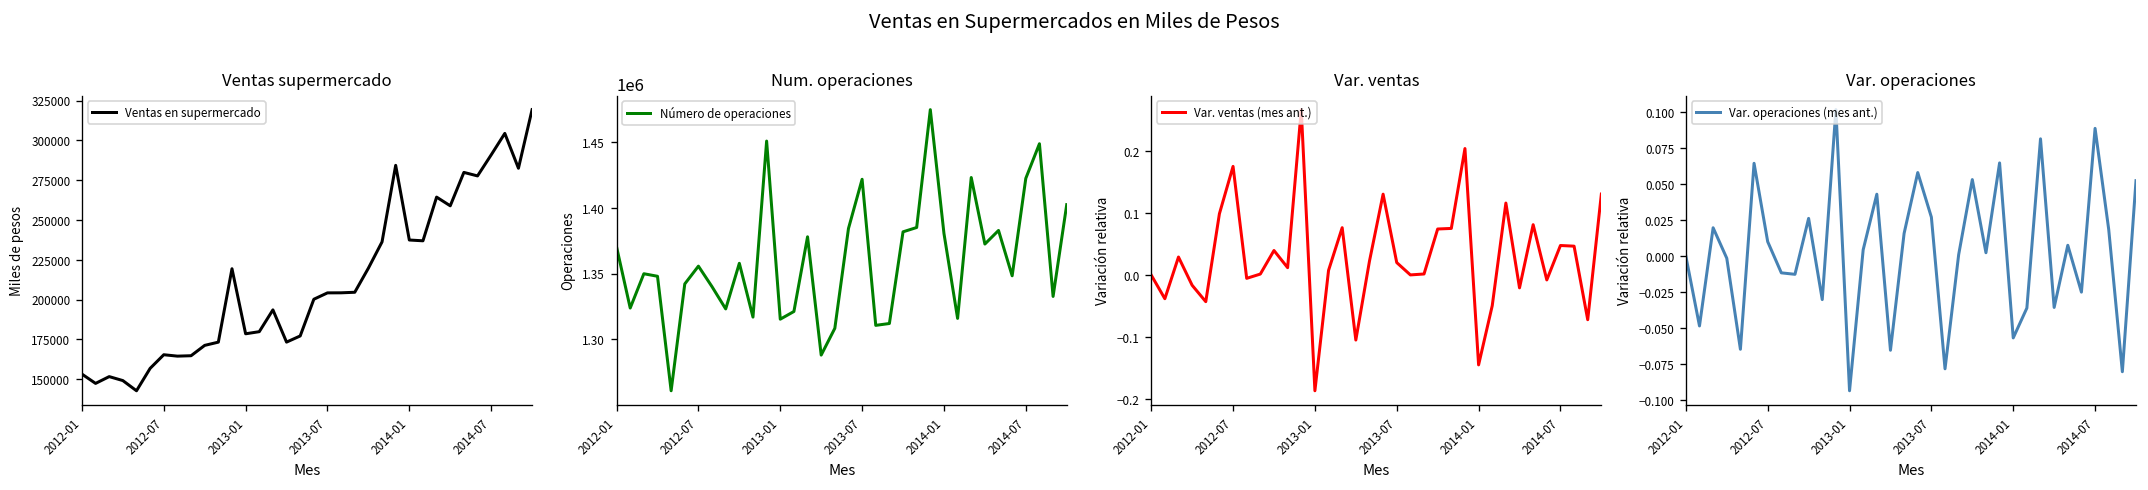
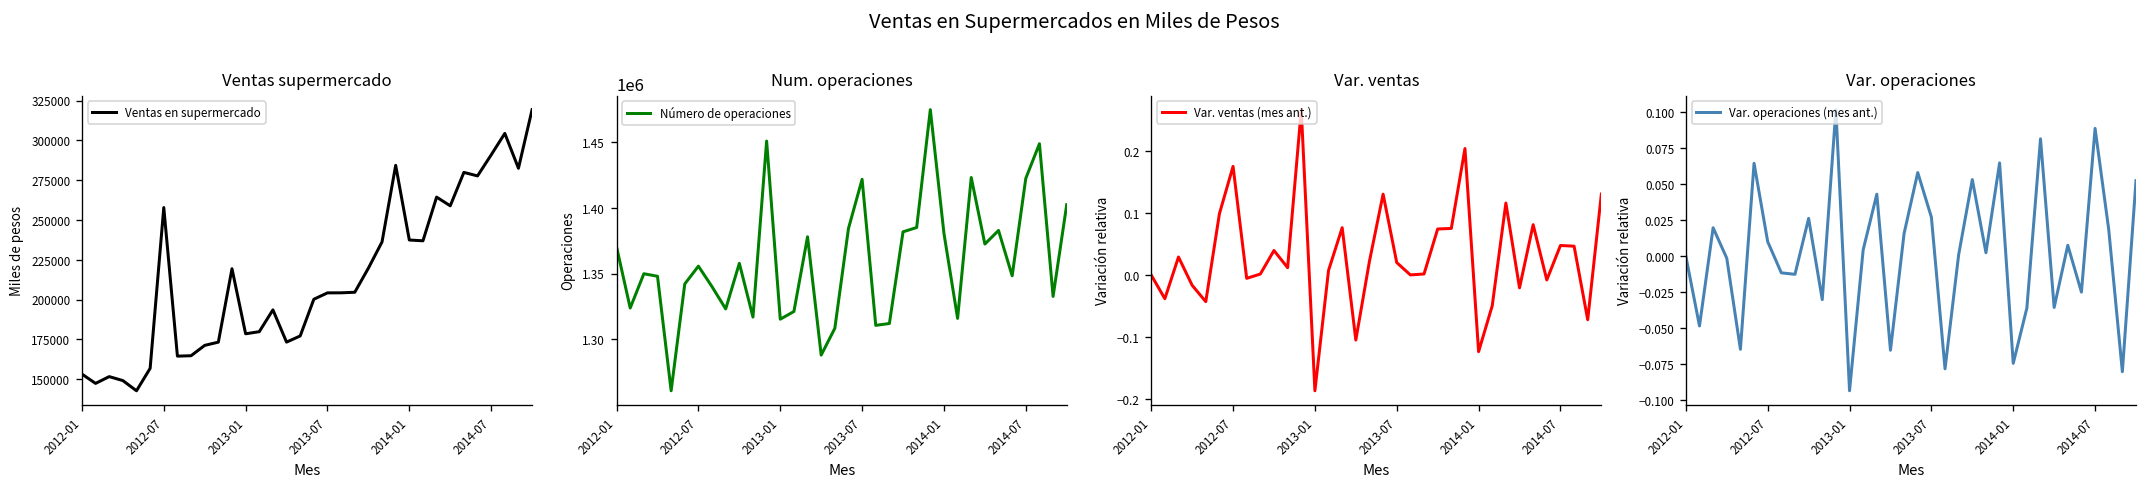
Ventas supermercado, 2012-07: 165000 -> 258000
Var. ventas, 2014-01: -0.14 -> -0.12
Var. operaciones, 2014-01: -0.057 -> -0.074
